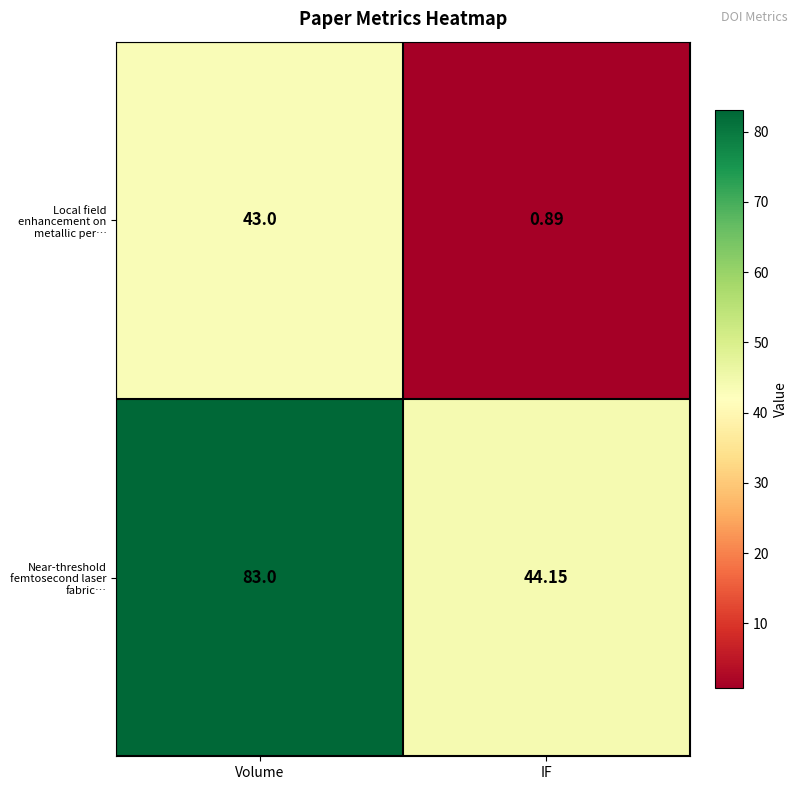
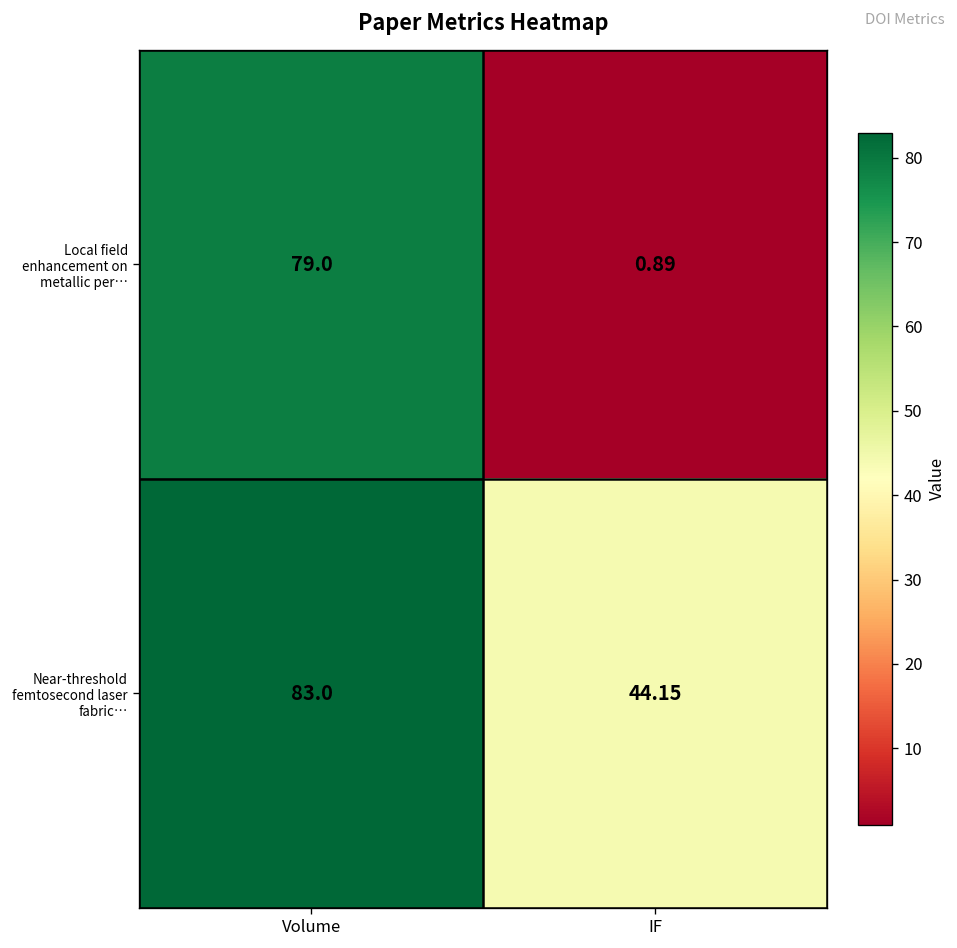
Local field enhancement on metallic per…, Volume: 43.0 -> 79.0
